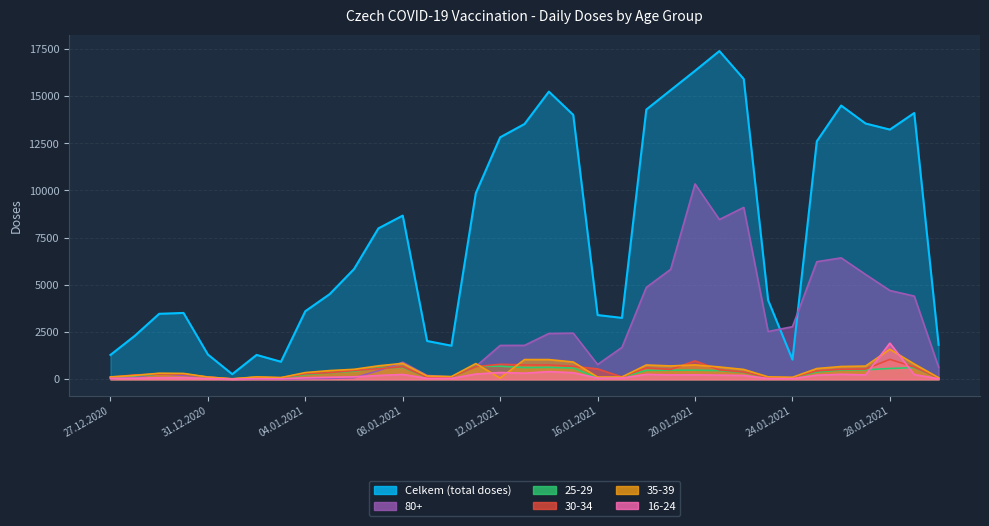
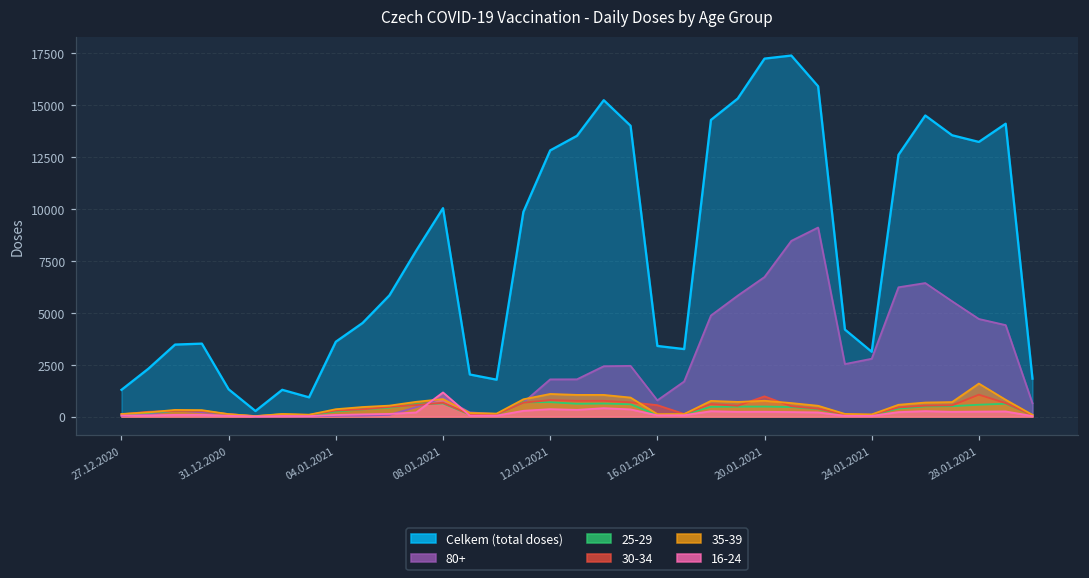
Celkem (total doses), 08.01.2021: 8700 -> 10000
16-24, 08.01.2021: 300 -> 1200
35-39, 12.01.2021: 100 -> 1100
Celkem (total doses), 20.01.2021: 16300 -> 17200
80+, 20.01.2021: 10300 -> 6700
Celkem (total doses), 24.01.2021: 1000 -> 3100
16-24, 28.01.2021: 1900 -> 200
